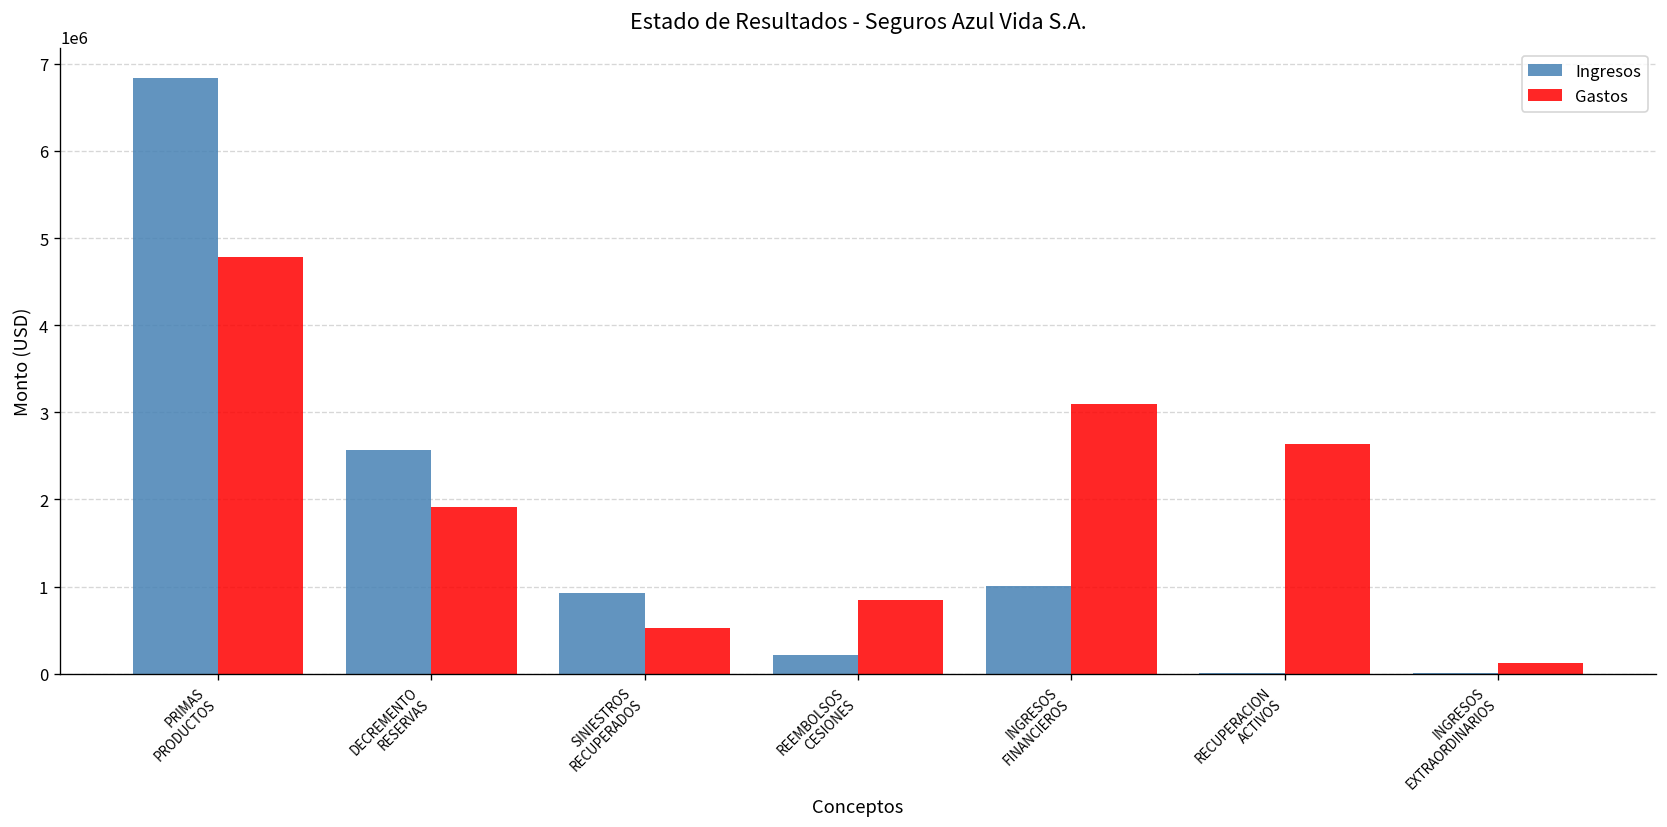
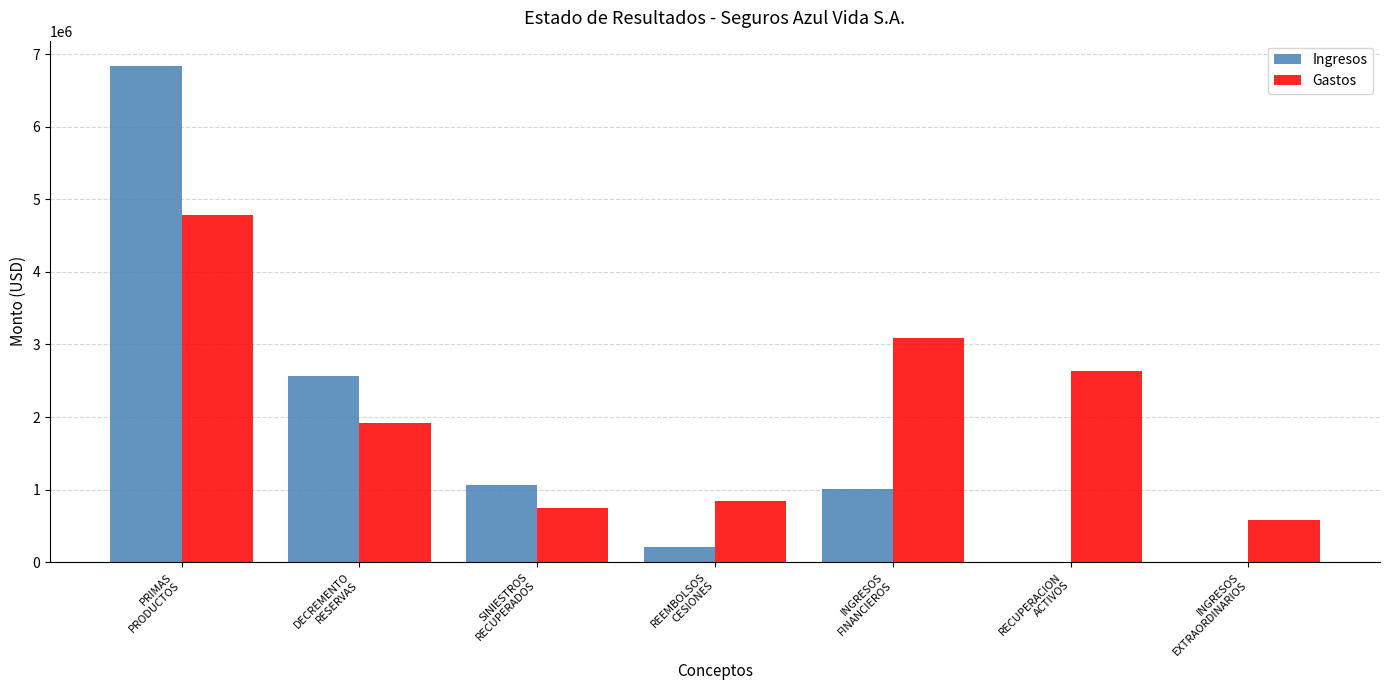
Ingresos, SINIESTROS RECUPERADOS: 900000 -> 1100000
Gastos, SINIESTROS RECUPERADOS: 500000 -> 700000
Gastos, INGRESOS EXTRAORDINARIOS: 100000 -> 600000
